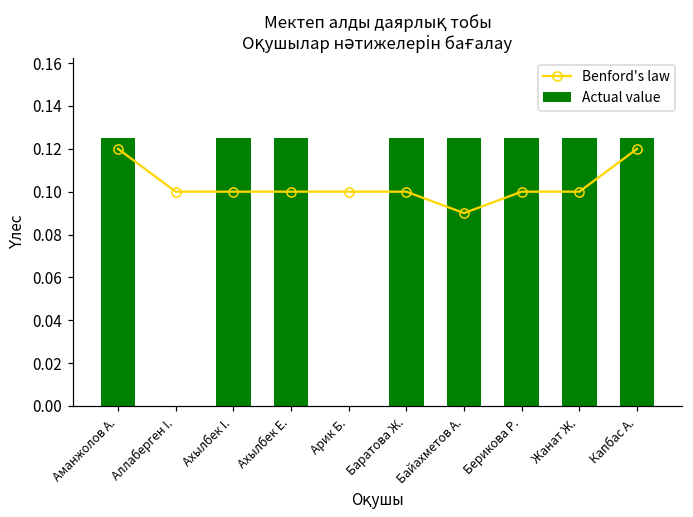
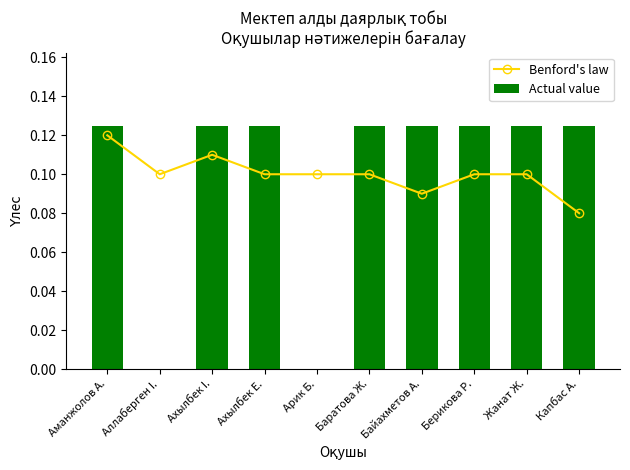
Benford's law, Ахылбек І.: 0.10 -> 0.11
Benford's law, Капбас А.: 0.12 -> 0.08
